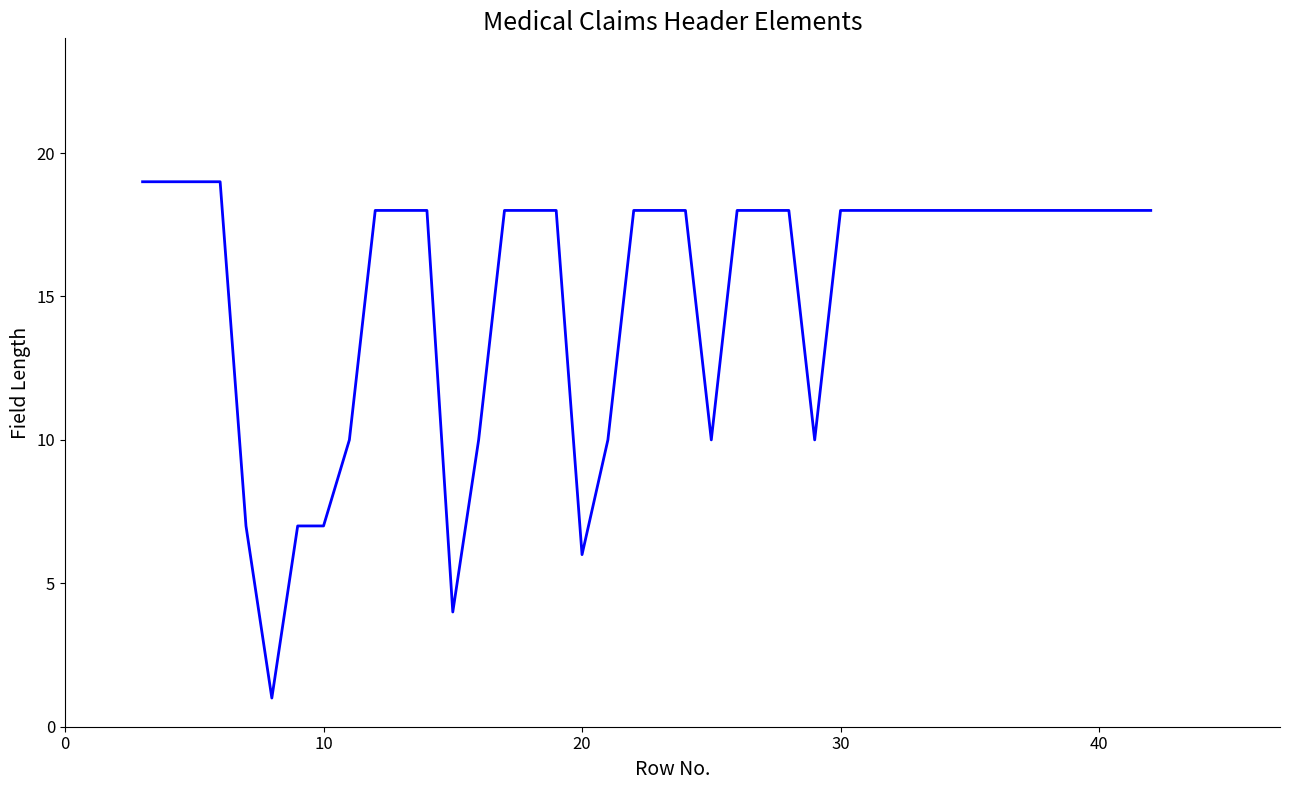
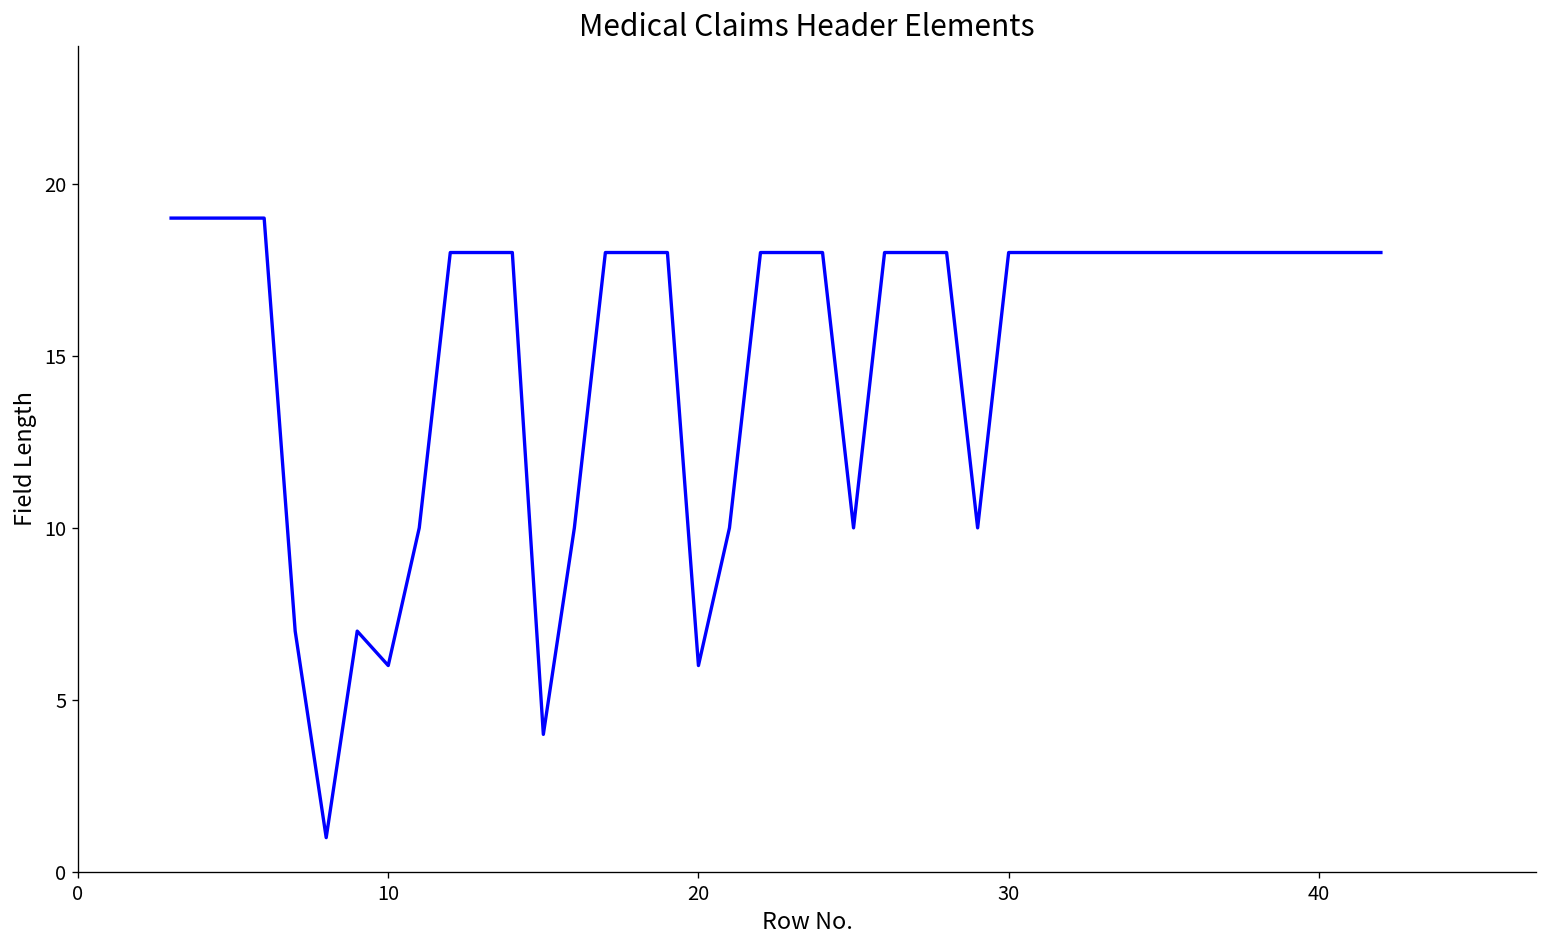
10: 7 -> 6
